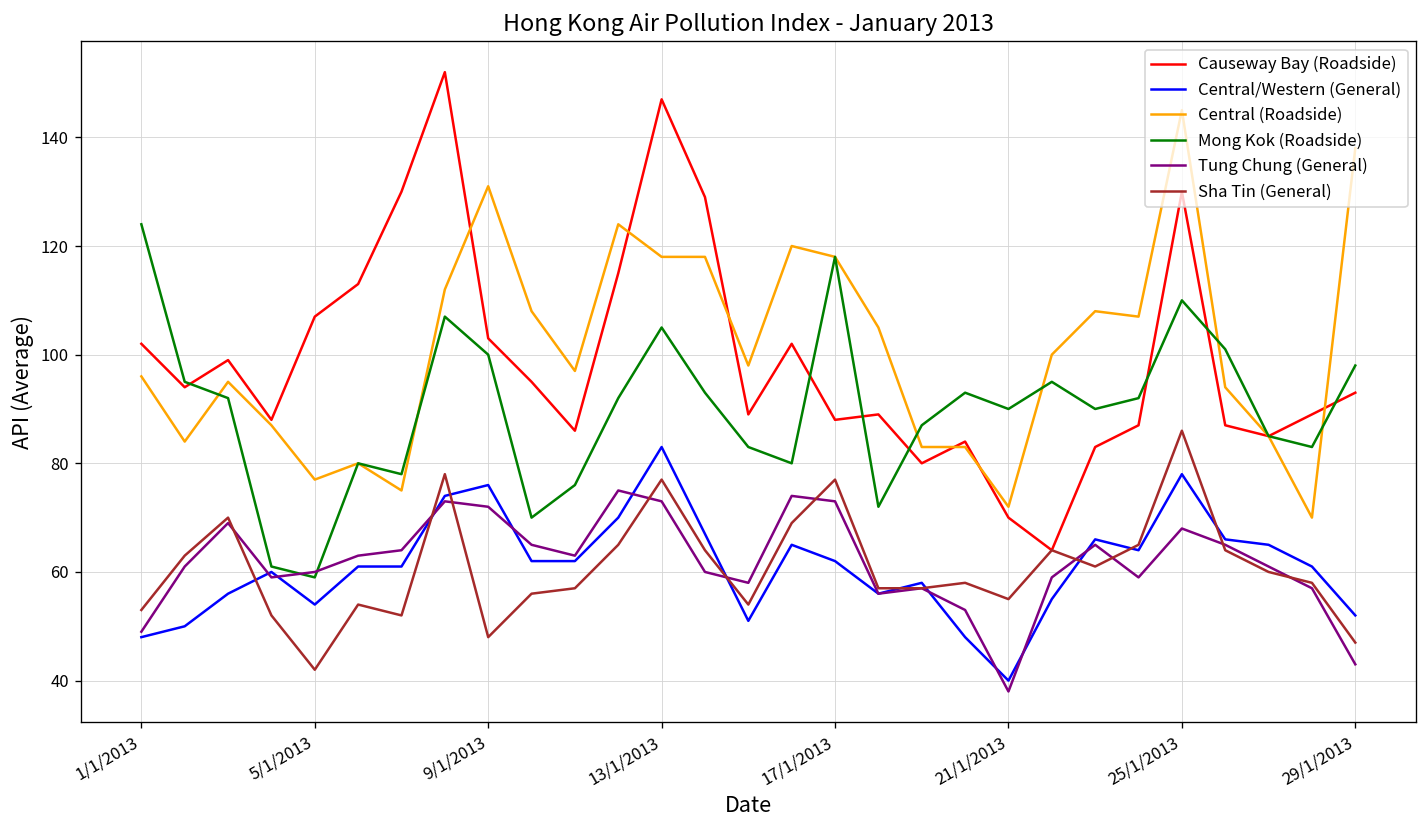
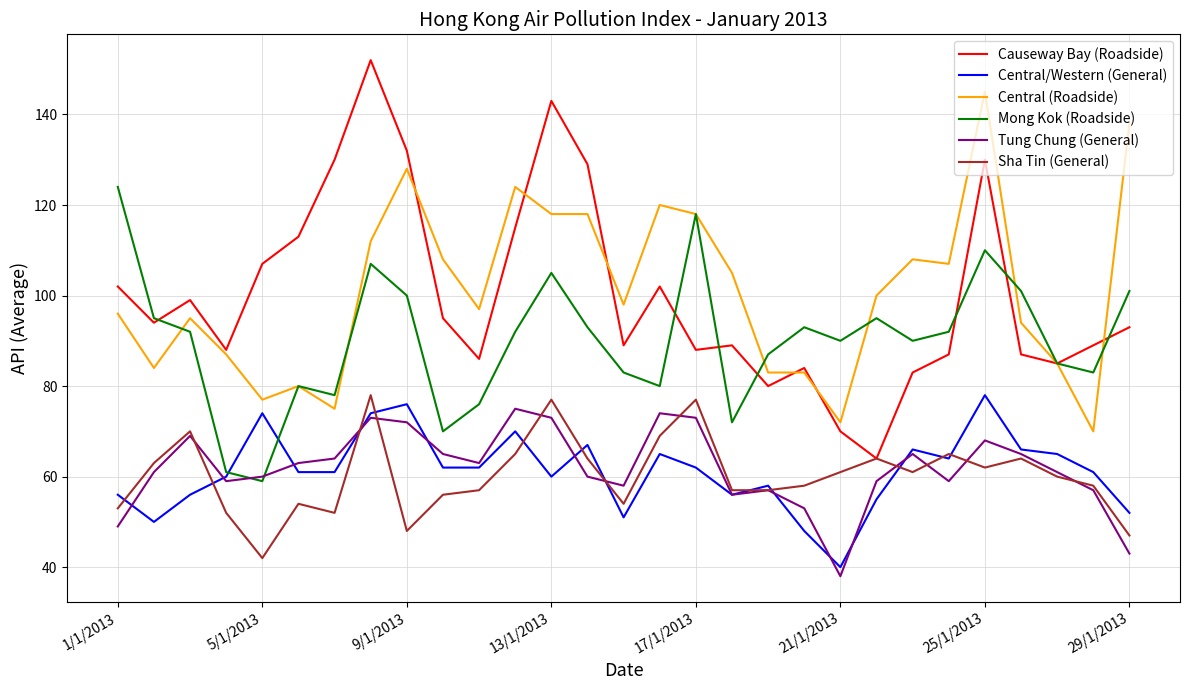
Central/Western (General), 1/1/2013: 48 -> 56
Central/Western (General), 5/1/2013: 54 -> 74
Causeway Bay (Roadside), 9/1/2013: 103 -> 132
Central (Roadside), 9/1/2013: 131 -> 128
Causeway Bay (Roadside), 13/1/2013: 147 -> 143
Central/Western (General), 13/1/2013: 83 -> 60
Sha Tin (General), 21/1/2013: 55 -> 61
Sha Tin (General), 25/1/2013: 86 -> 62
Mong Kok (Roadside), 29/1/2013: 98 -> 101
